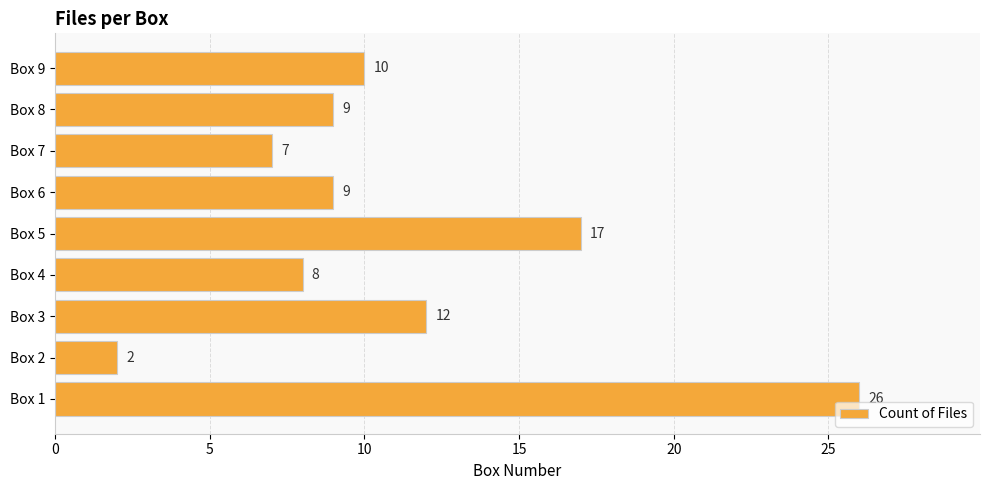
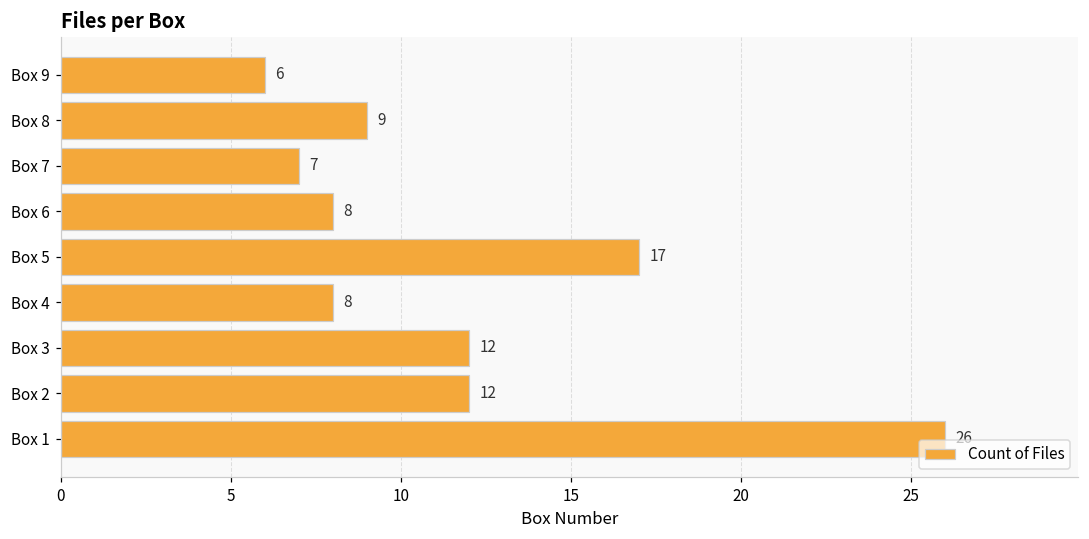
Box 9: 10 -> 6
Box 6: 9 -> 8
Box 2: 2 -> 12
